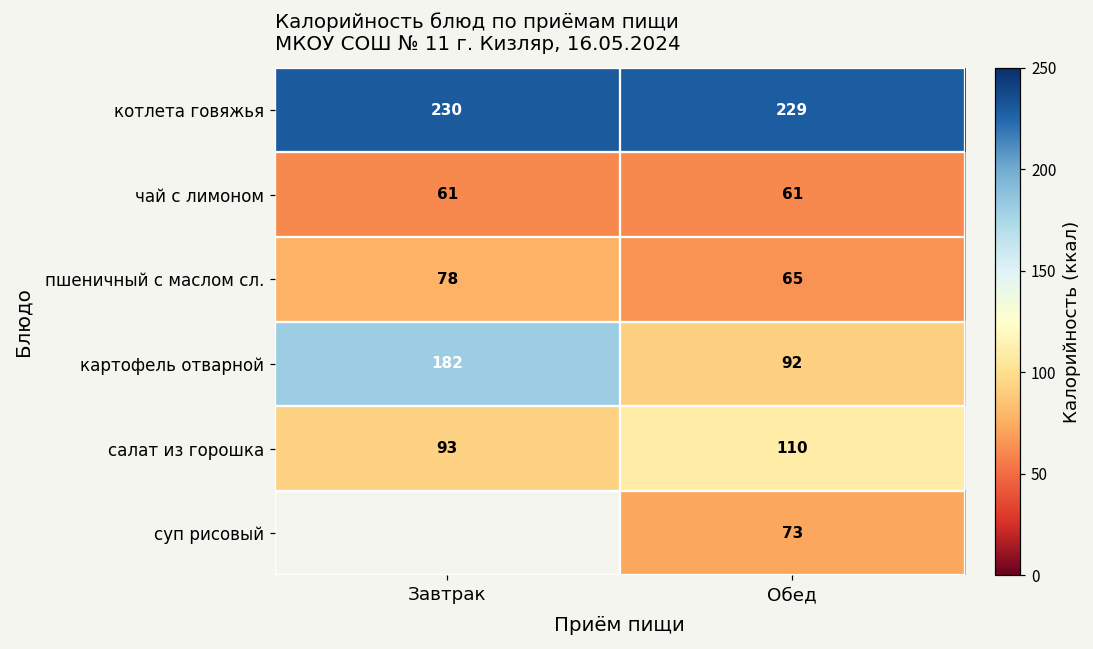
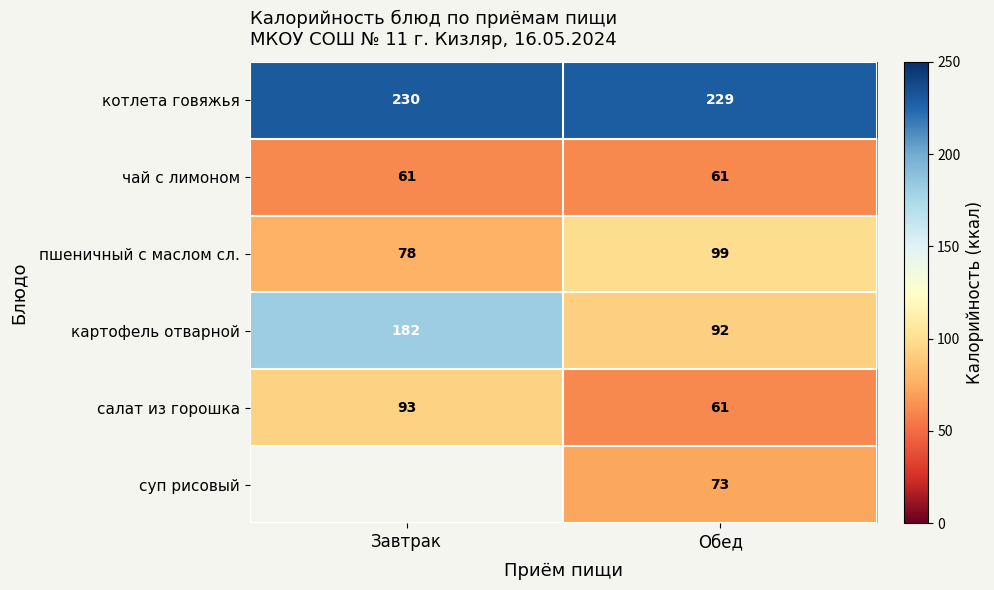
пшеничный с маслом сл., Обед: 65 -> 99
салат из горошка, Обед: 110 -> 61
